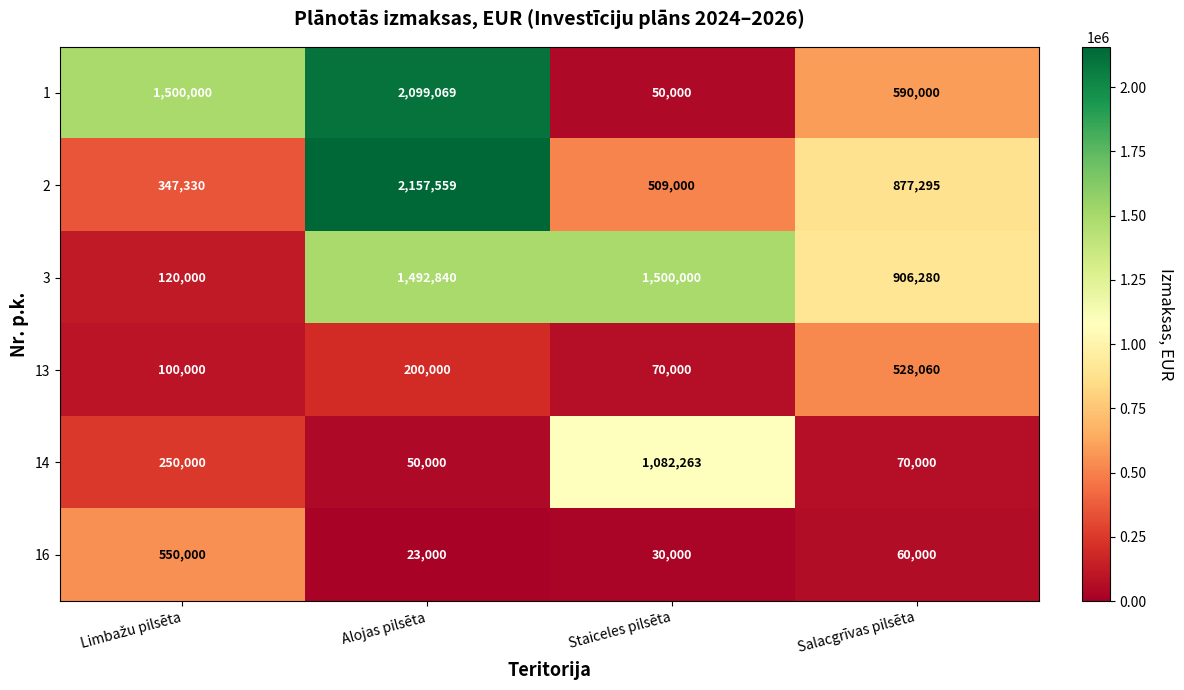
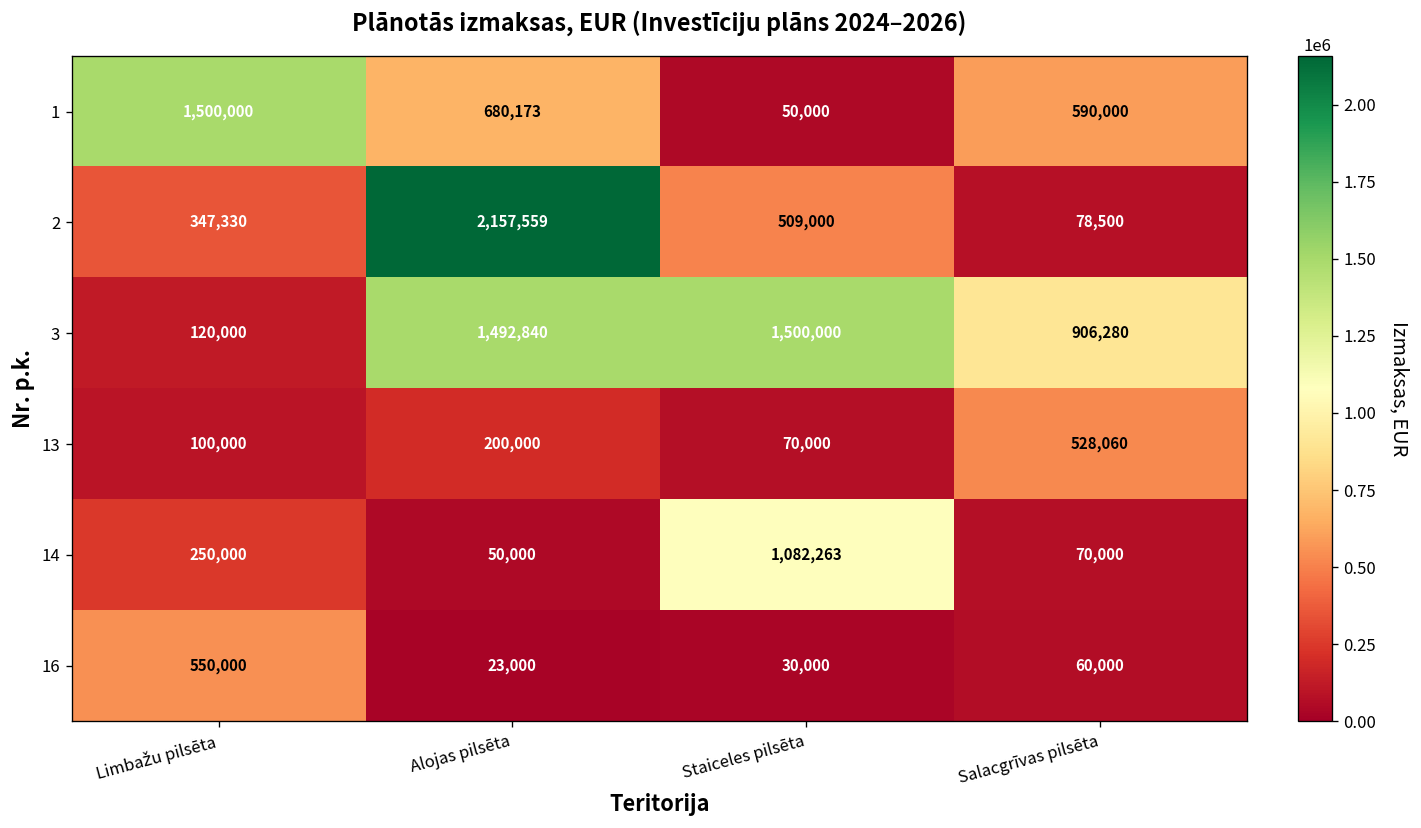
1, Alojas pilsēta: 2,099,069 -> 680,173
2, Salacgrīvas pilsēta: 877,295 -> 78,500
